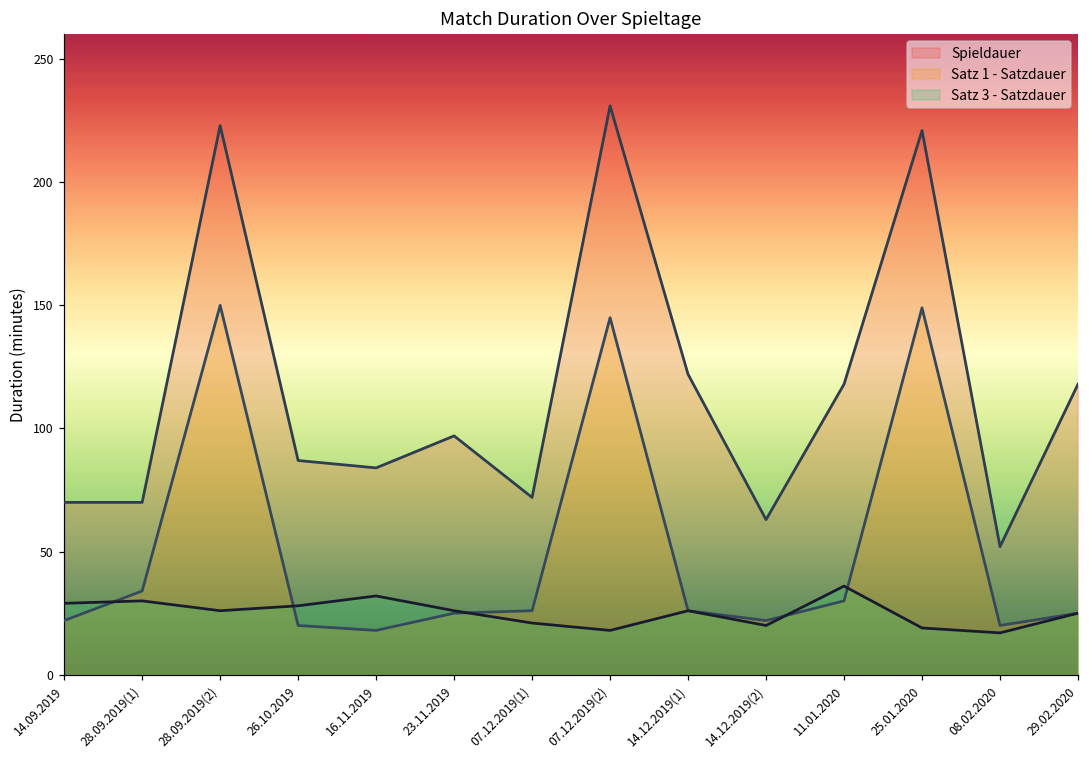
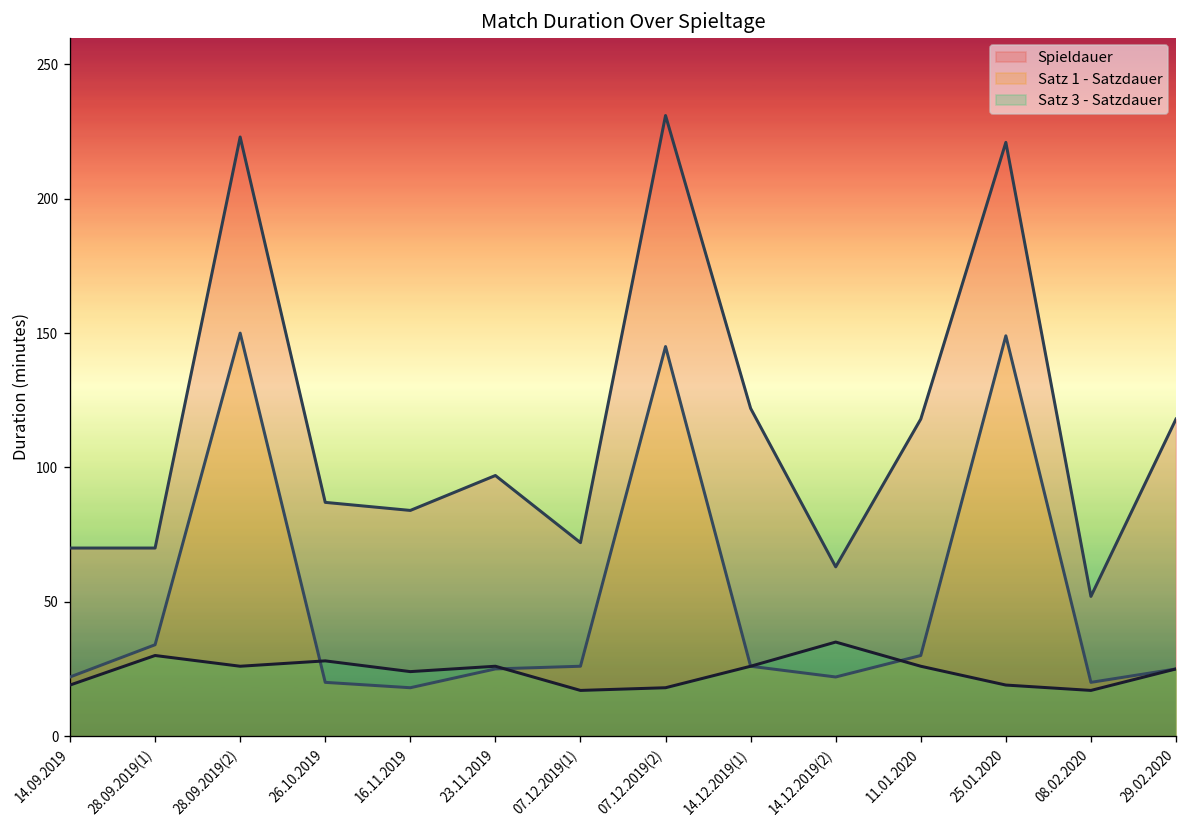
Satz 3 - Satzdauer, 14.09.2019: 29 -> 19
Satz 3 - Satzdauer, 16.11.2019: 32 -> 24
Satz 3 - Satzdauer, 07.12.2019(1): 21 -> 17
Satz 3 - Satzdauer, 14.12.2019(2): 20 -> 35
Satz 3 - Satzdauer, 11.01.2020: 36 -> 26
